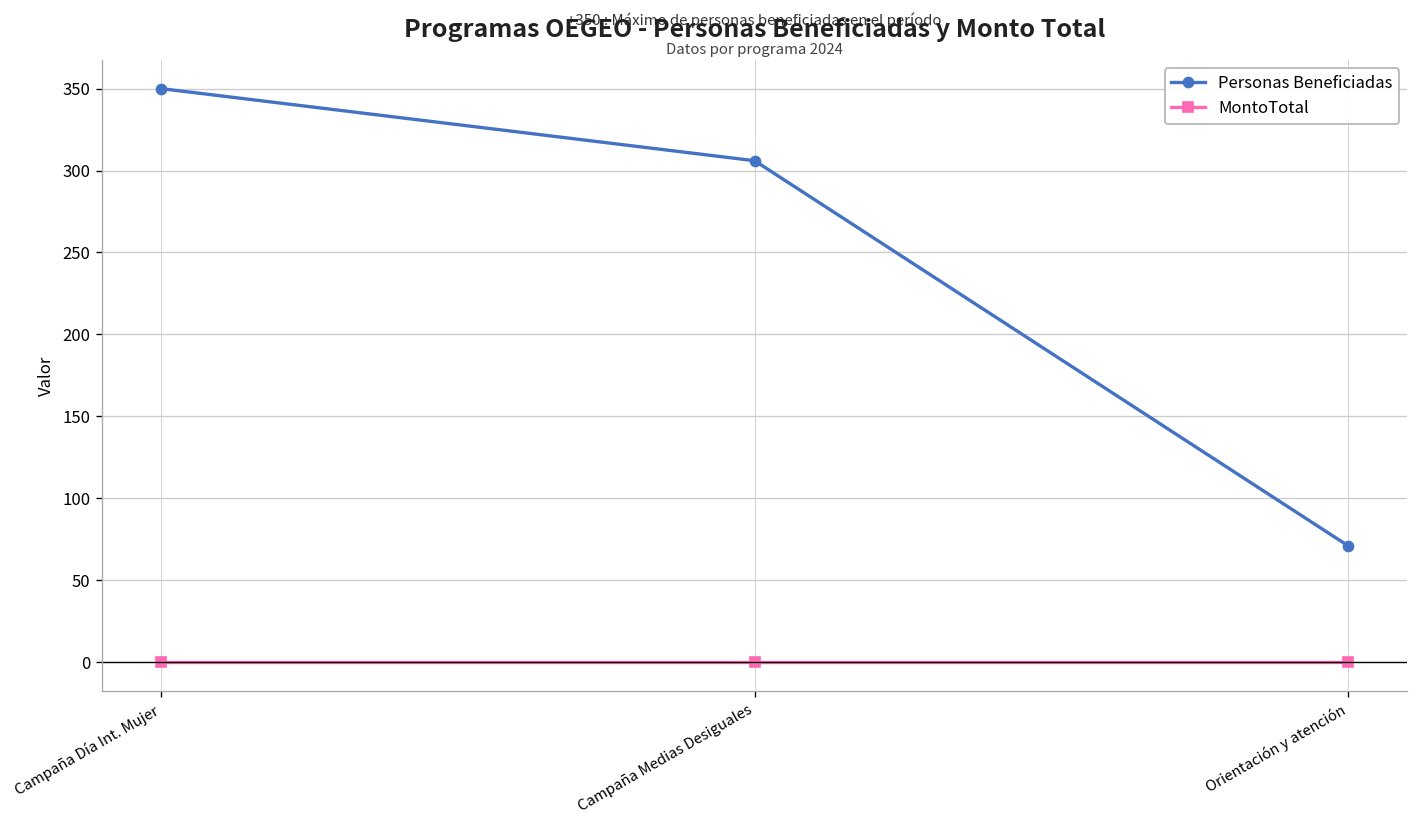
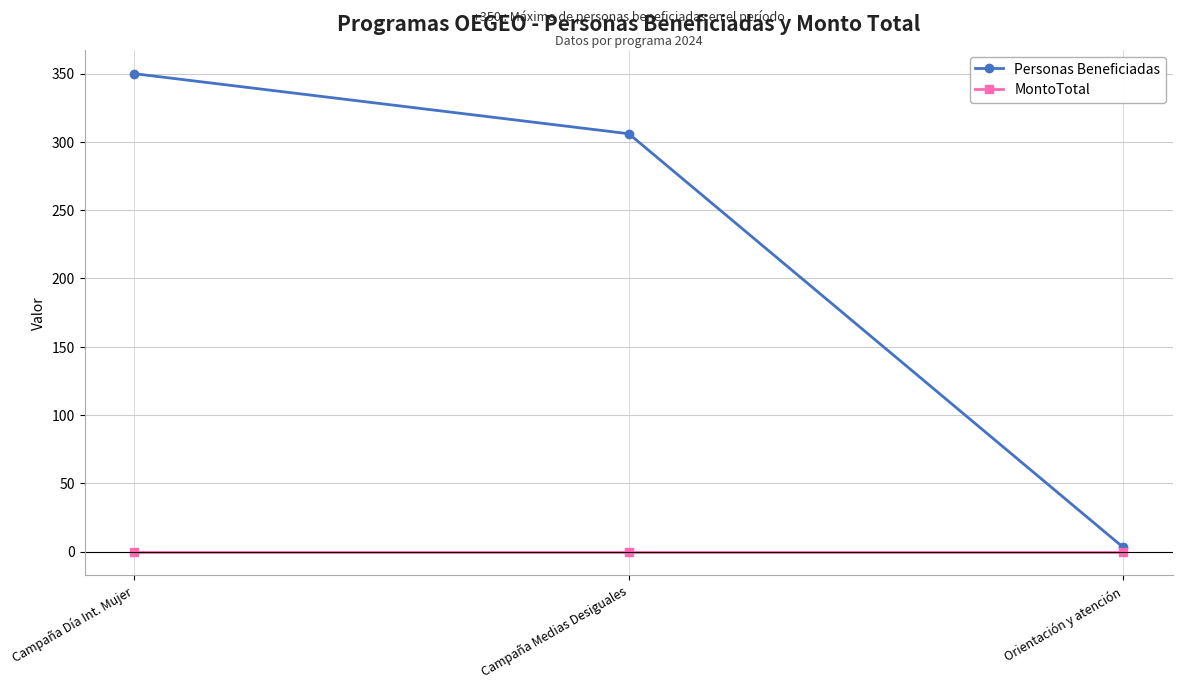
Personas Beneficiadas, Orientación y atención: 71 -> 3
